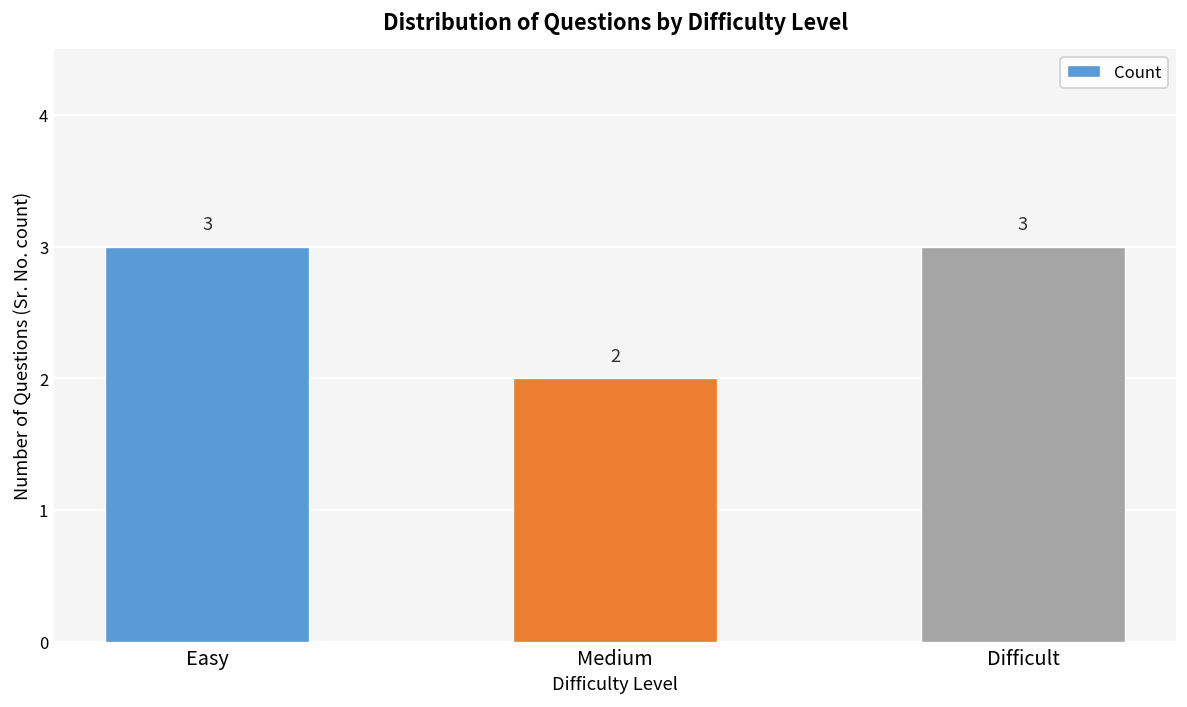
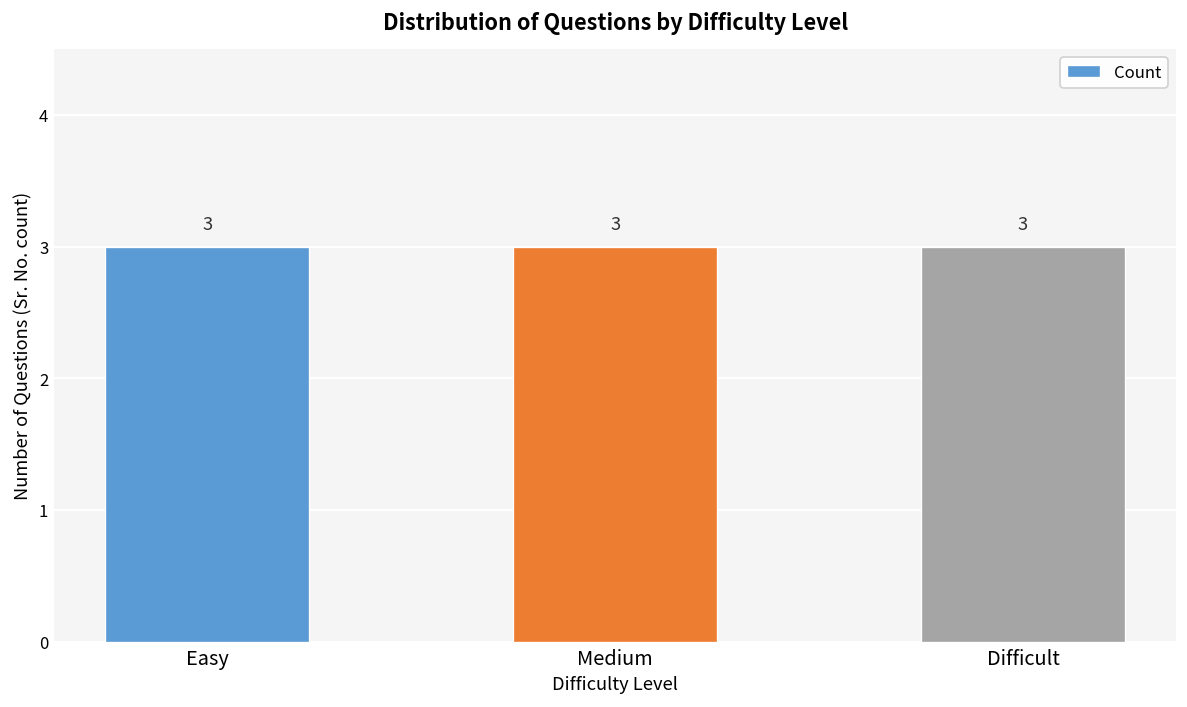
Medium: 2 -> 3
